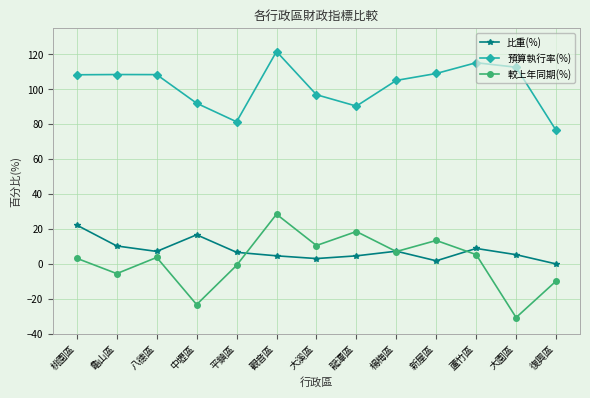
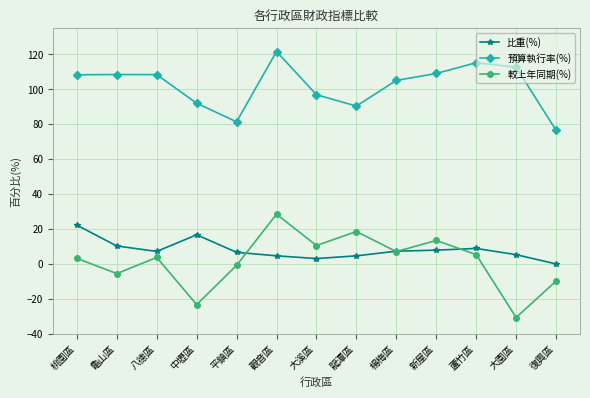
比重(%), 新屋區: 2 -> 8
